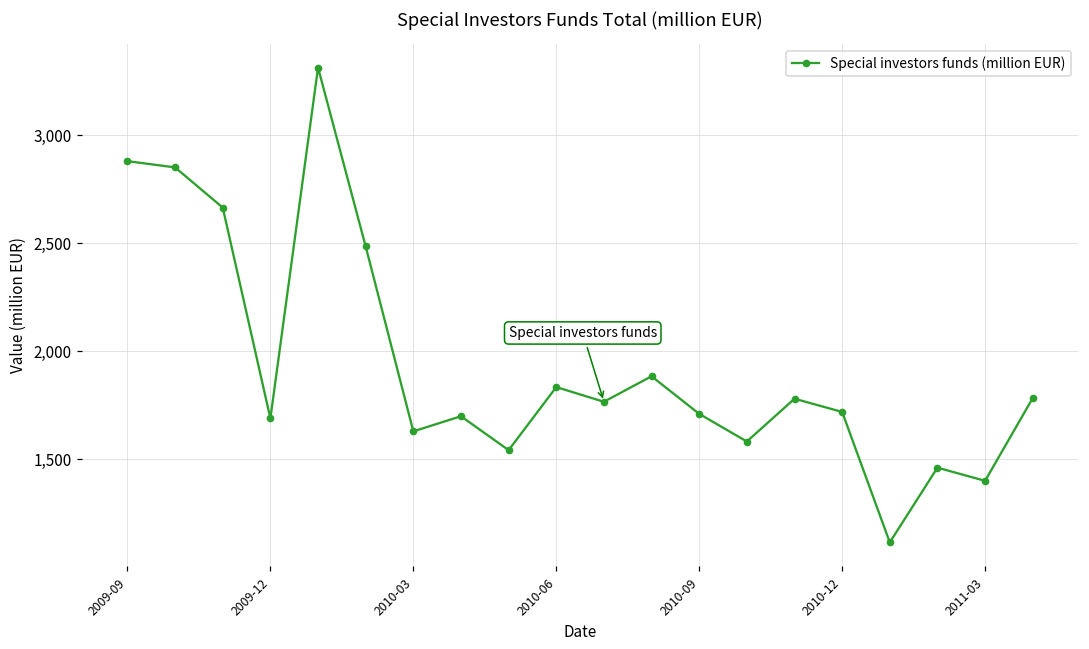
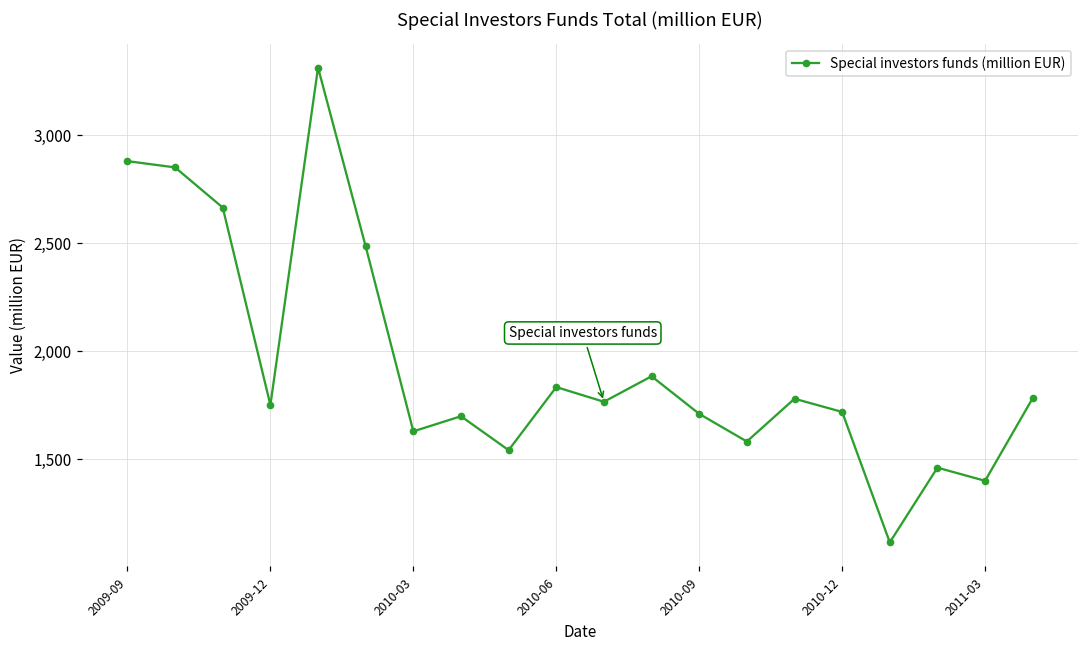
2009-12: 1,690 -> 1,750
